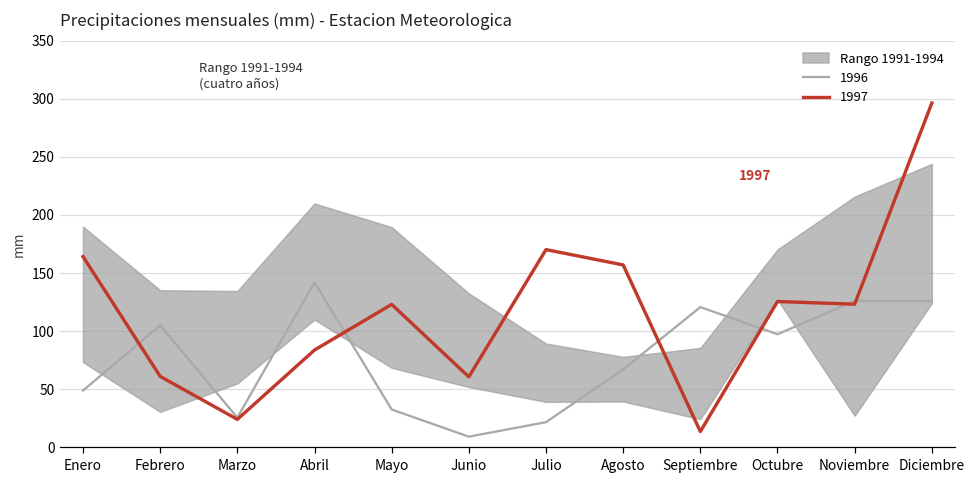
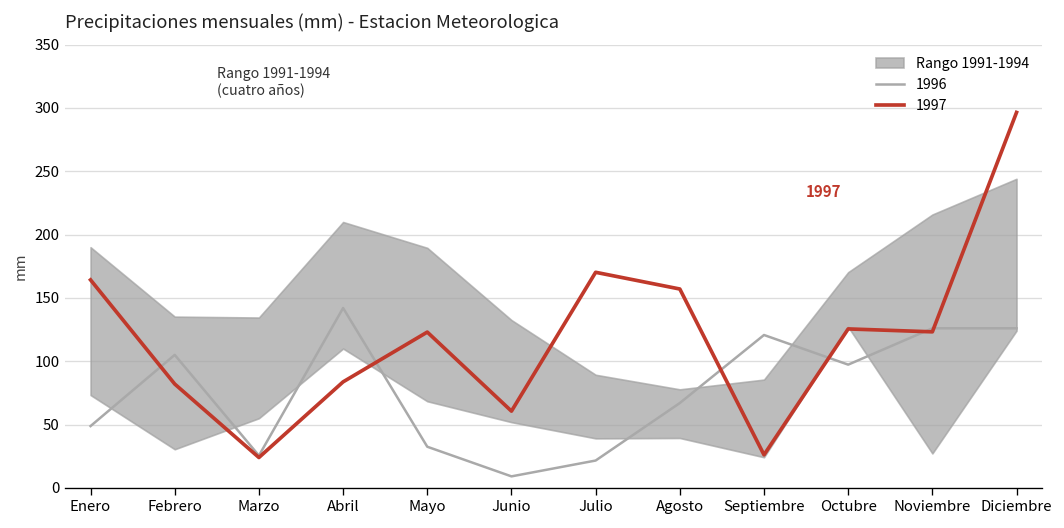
1997, Febrero: 61 -> 82
1997, Septiembre: 14 -> 26
